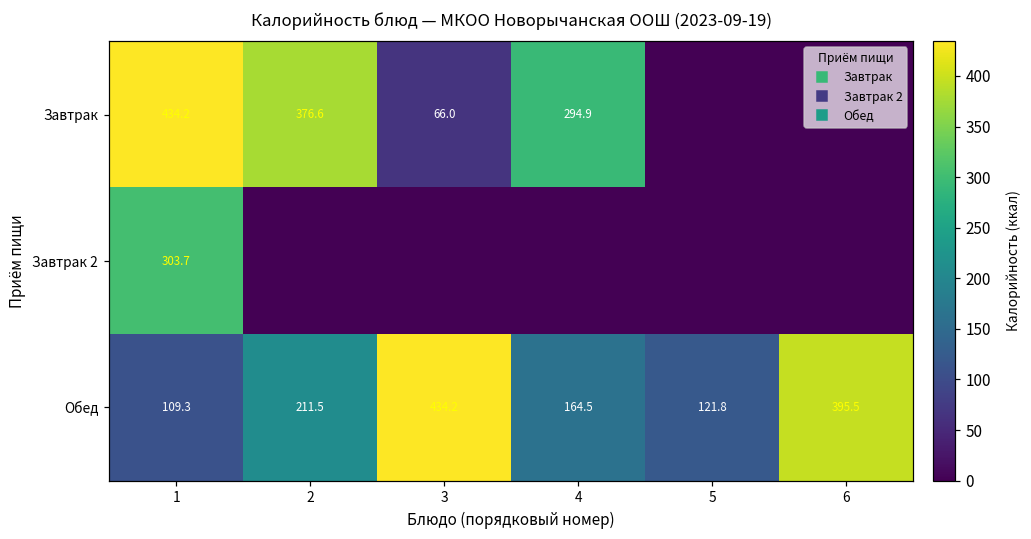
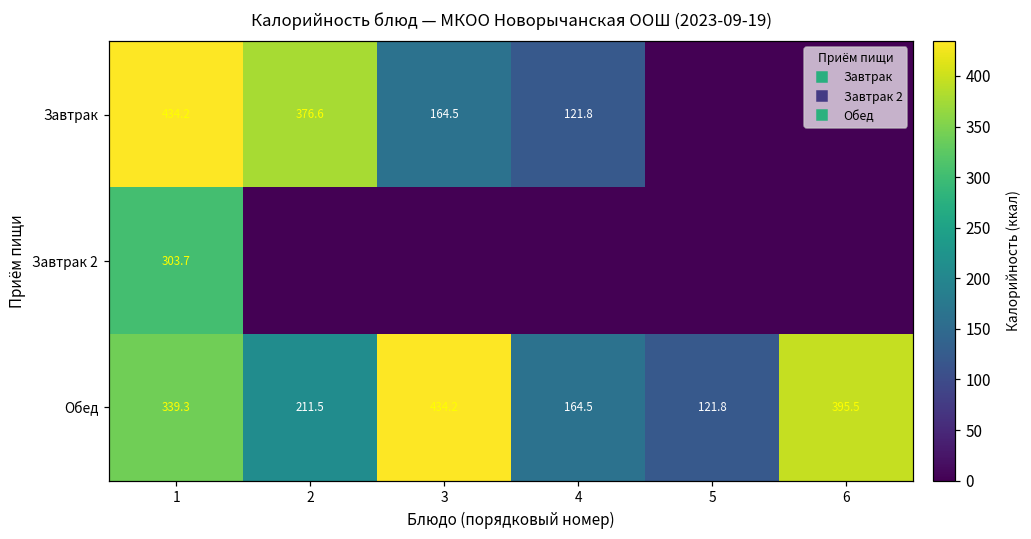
Завтрак, 3: 66.0 -> 164.5
Завтрак, 4: 294.9 -> 121.8
Обед, 1: 109.3 -> 339.3
